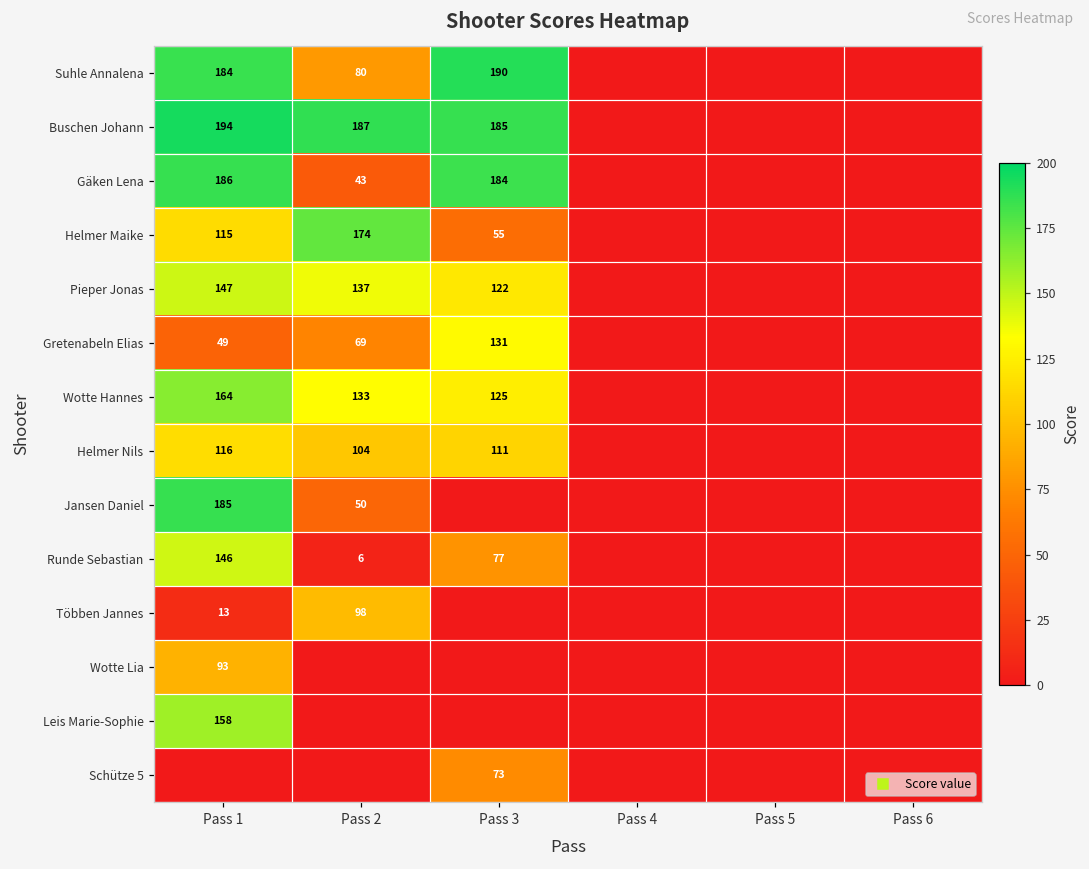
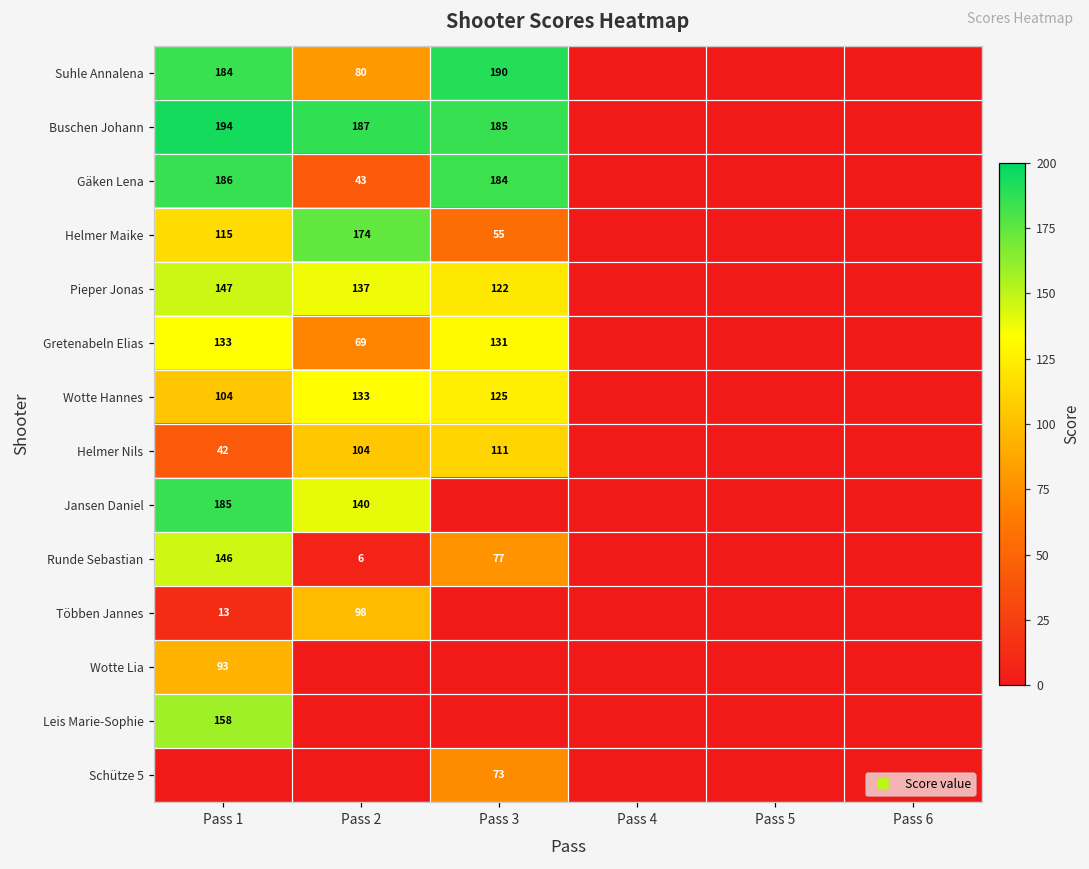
Gretenabeln Elias, Pass 1: 49 -> 133
Wotte Hannes, Pass 1: 164 -> 104
Helmer Nils, Pass 1: 116 -> 42
Jansen Daniel, Pass 2: 50 -> 140
